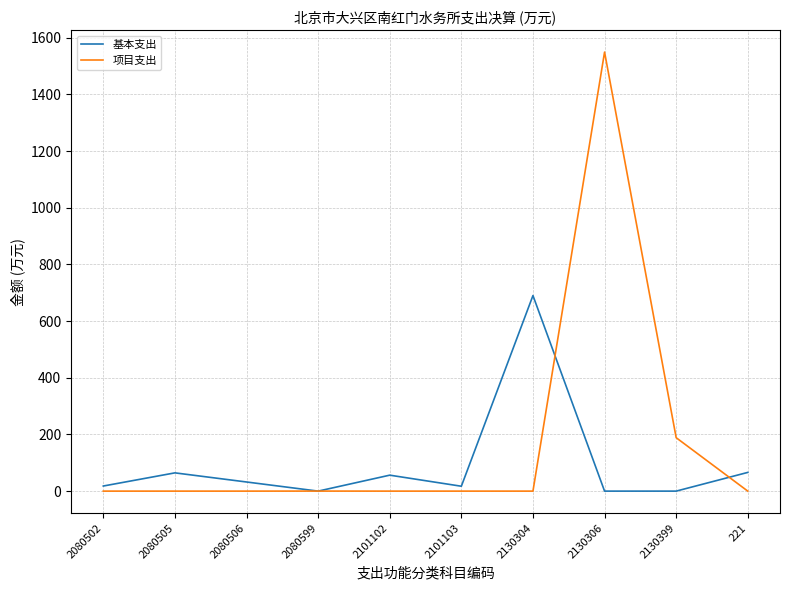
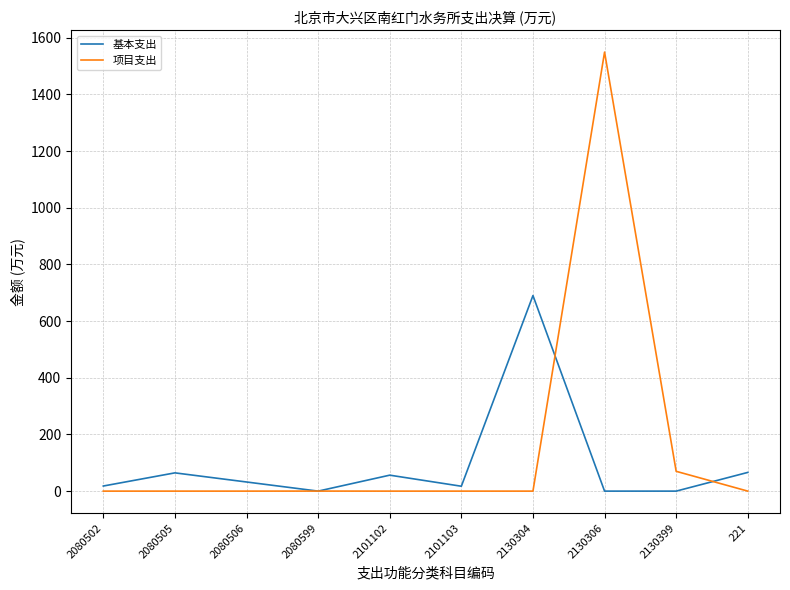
项目支出, 2130399: 190 -> 70
